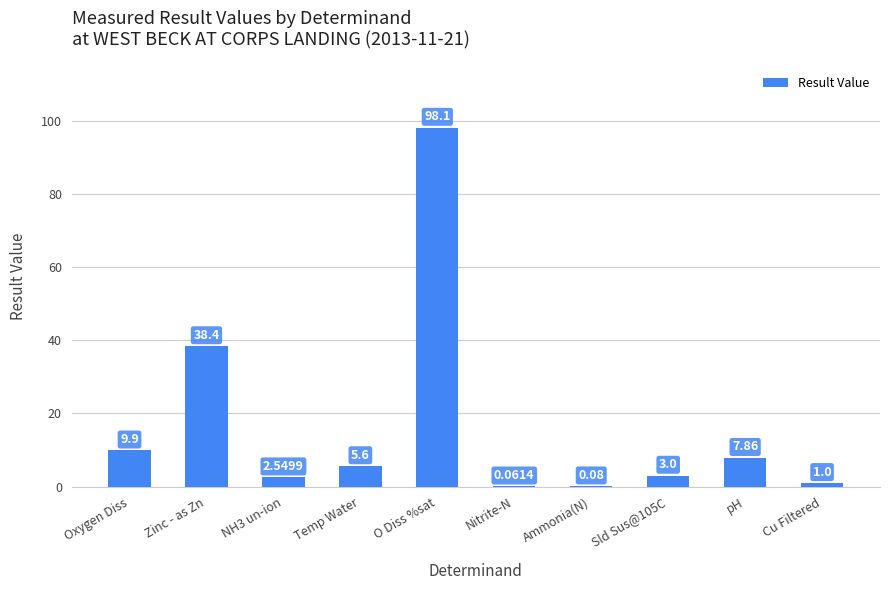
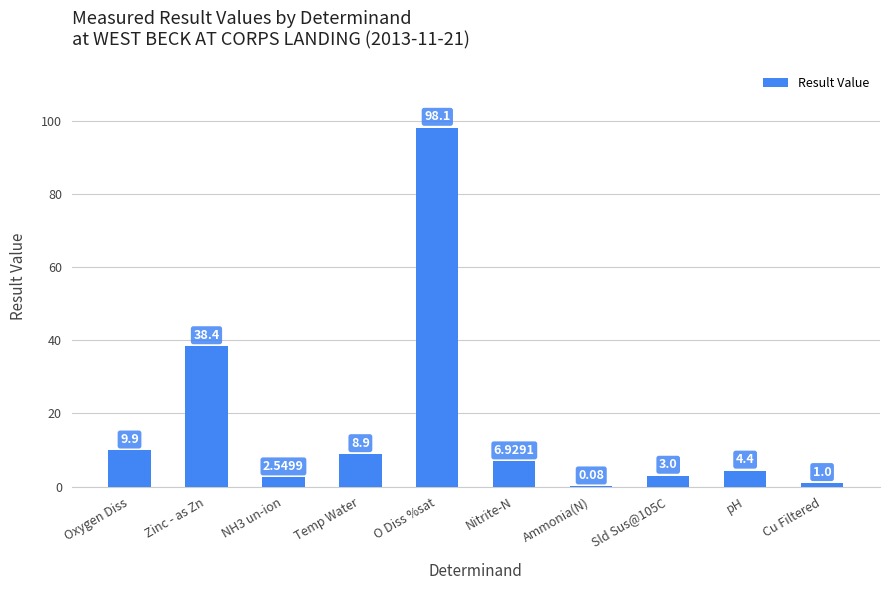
Temp Water: 5.6 -> 8.9
Nitrite-N: 0.0614 -> 6.9291
pH: 7.86 -> 4.4
